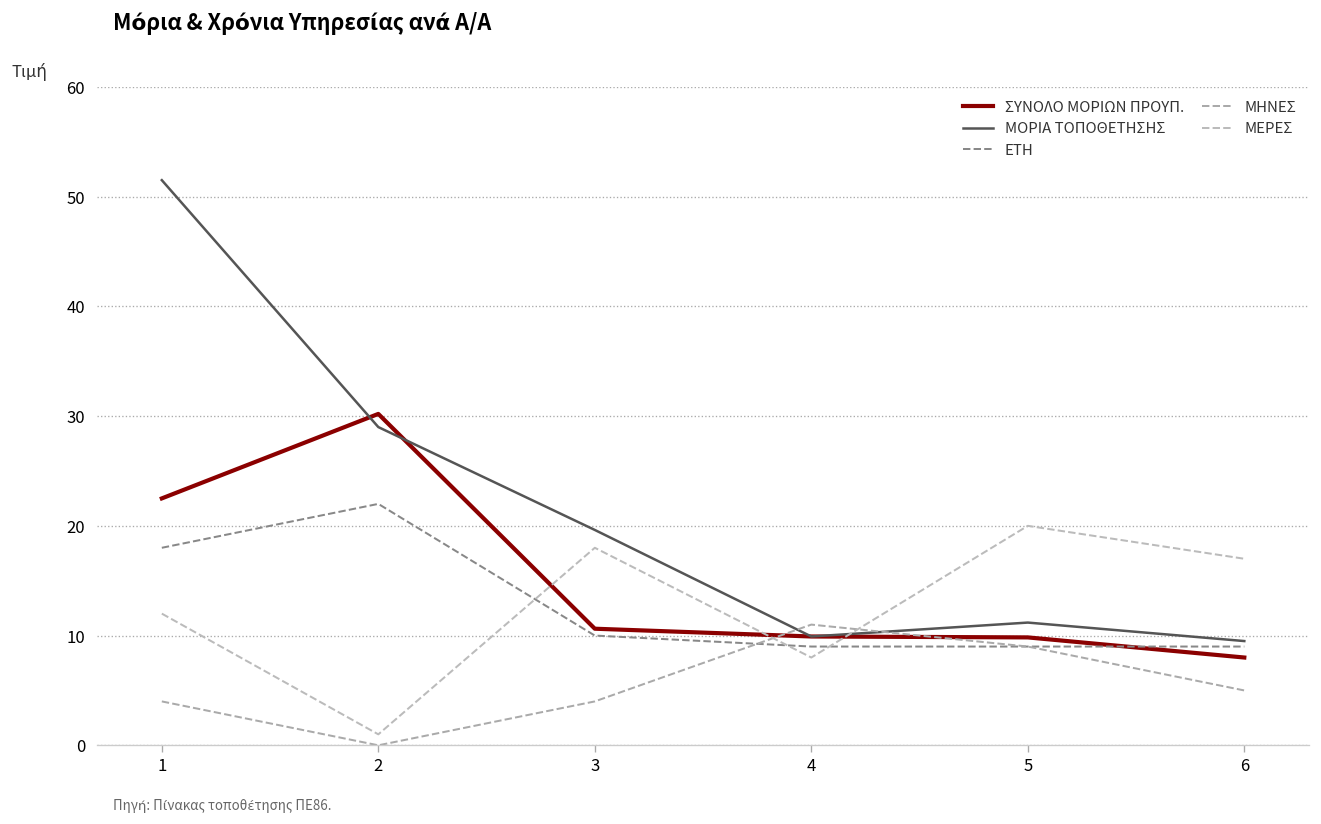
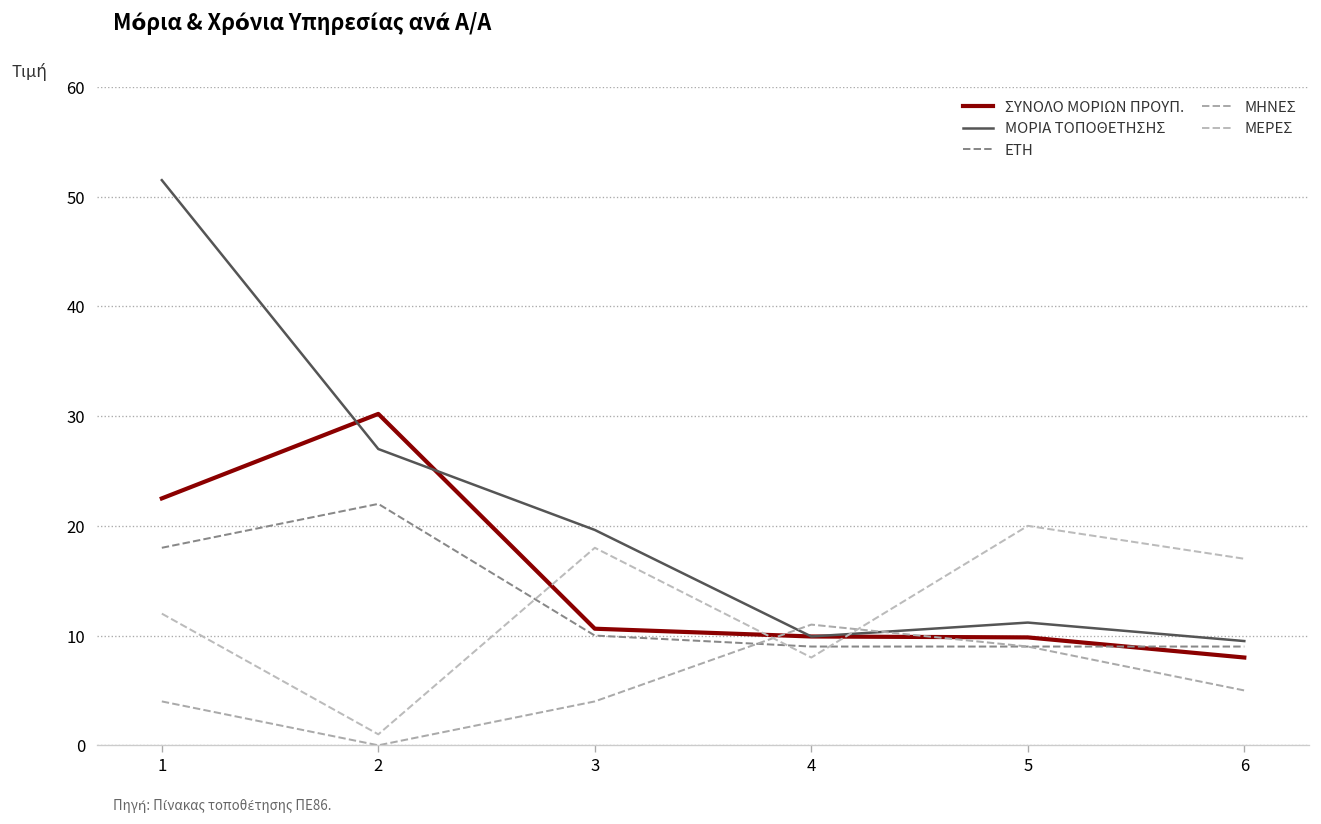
ΜΟΡΙΑ ΤΟΠΟΘΕΤΗΣΗΣ, 2: 29 -> 27
